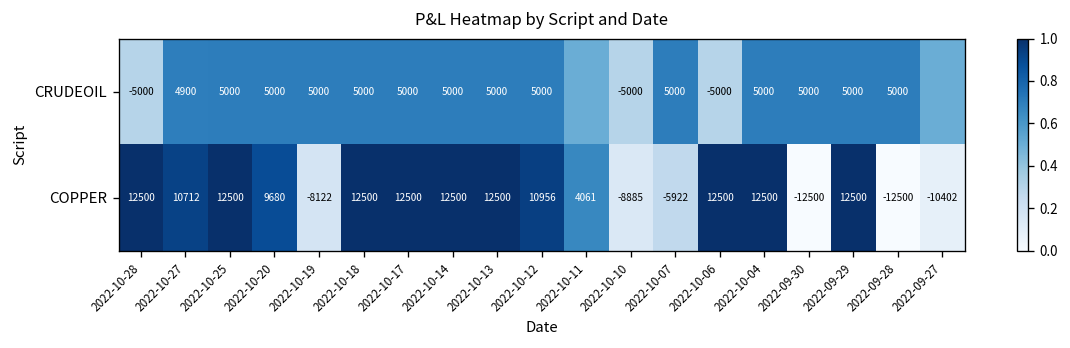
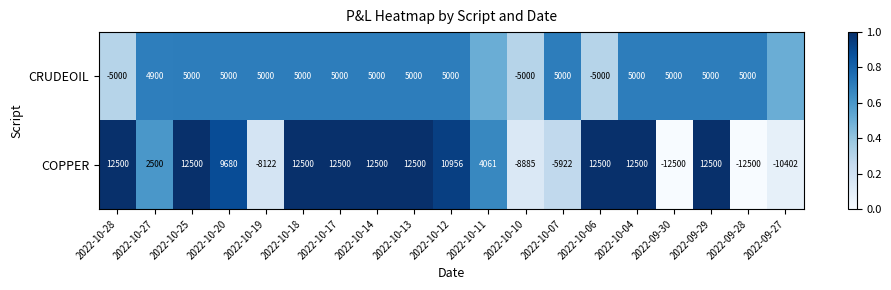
COPPER, 2022-10-27: 10712 -> 2500
